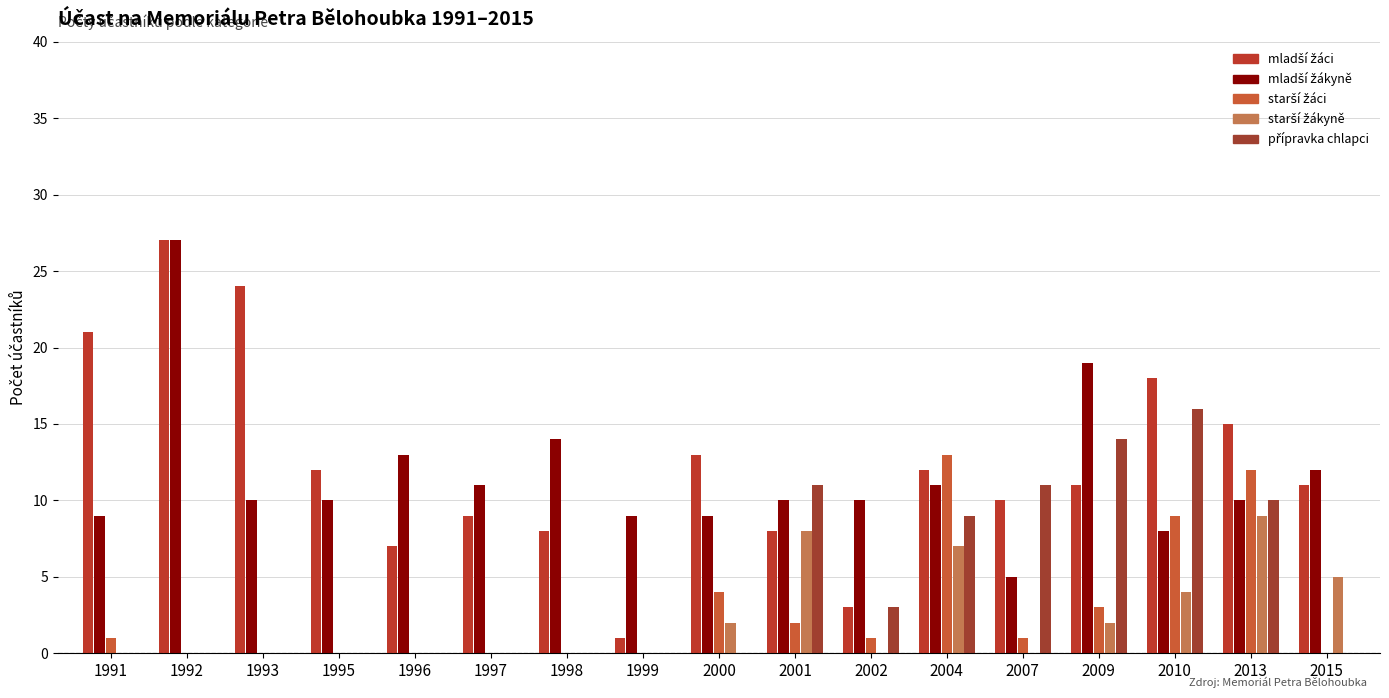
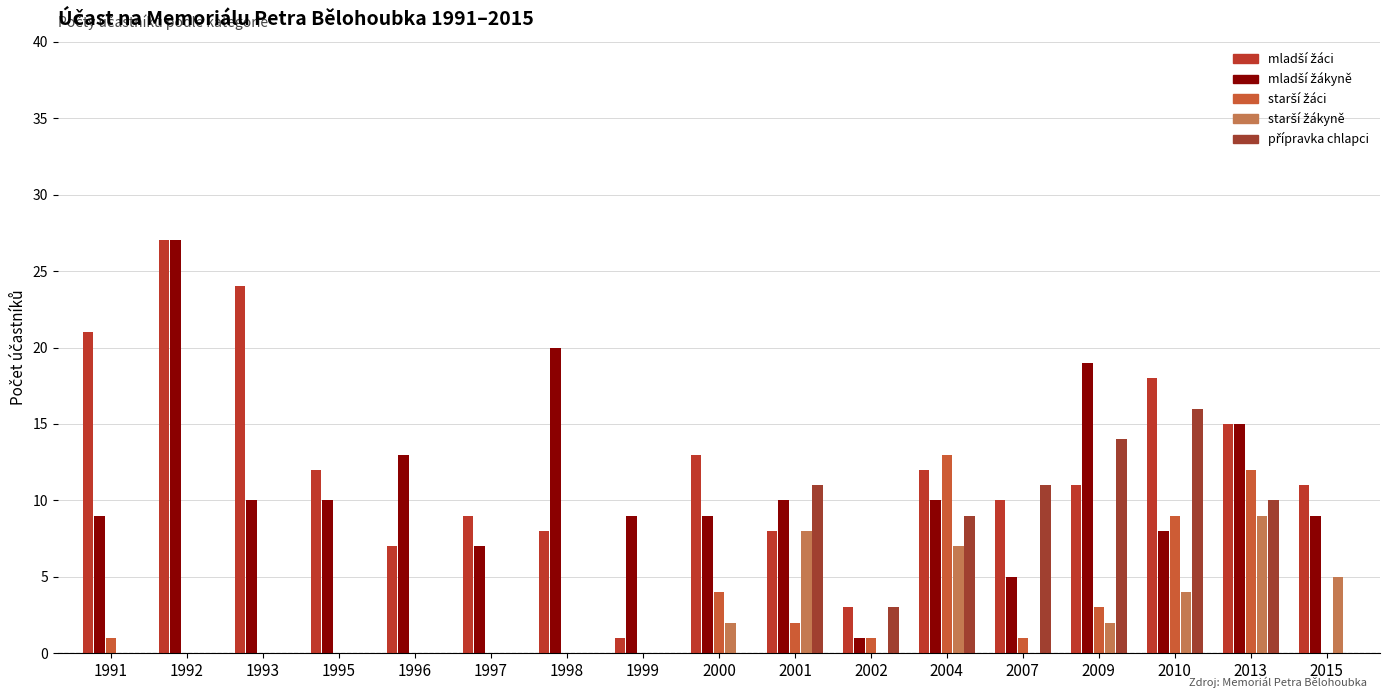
mladší žákyně, 1997: 11 -> 7
mladší žákyně, 1998: 14 -> 20
mladší žákyně, 2002: 10 -> 1
mladší žákyně, 2004: 11 -> 10
mladší žákyně, 2013: 10 -> 15
mladší žákyně, 2015: 12 -> 9
